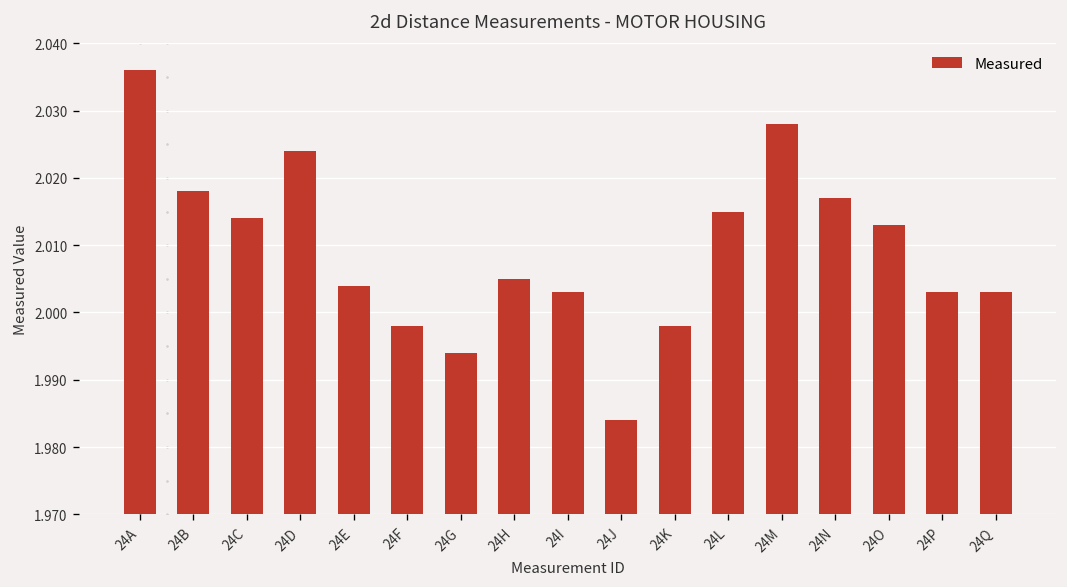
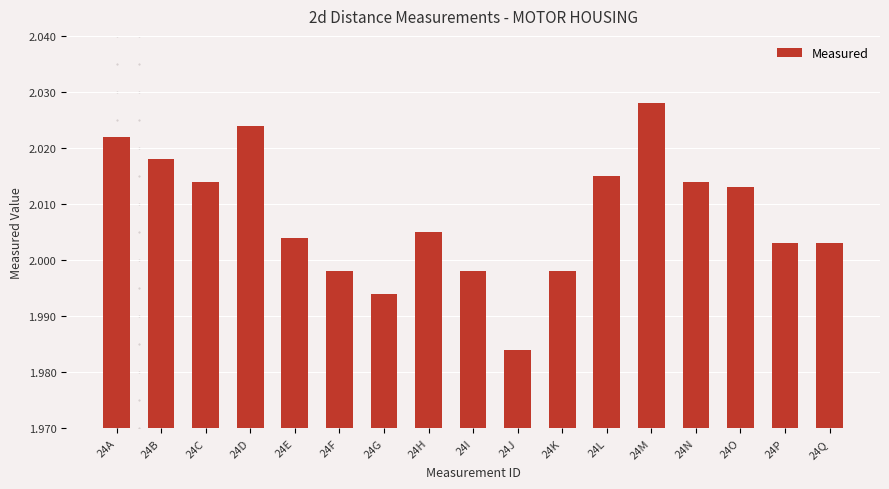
Measured, 24A: 2.036 -> 2.022
Measured, 24I: 2.003 -> 1.998
Measured, 24N: 2.017 -> 2.014
